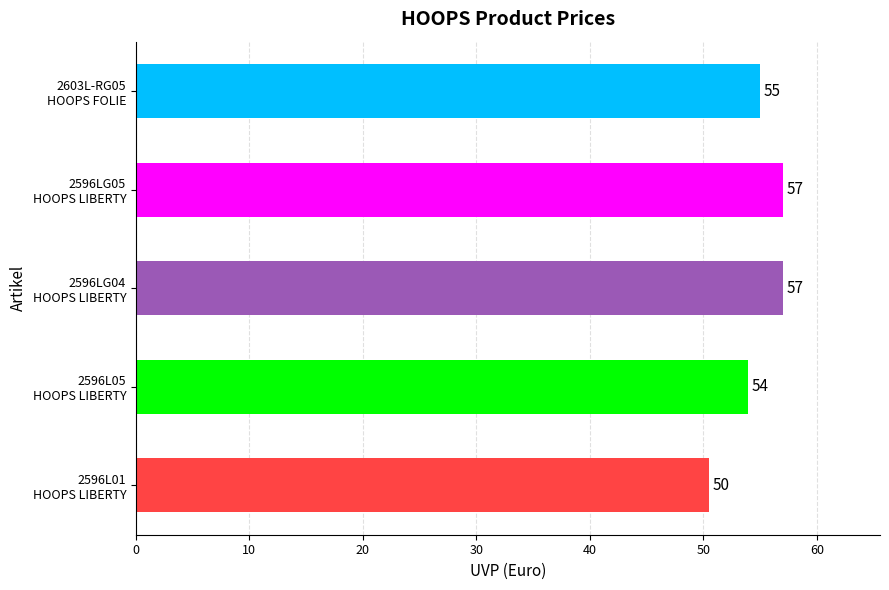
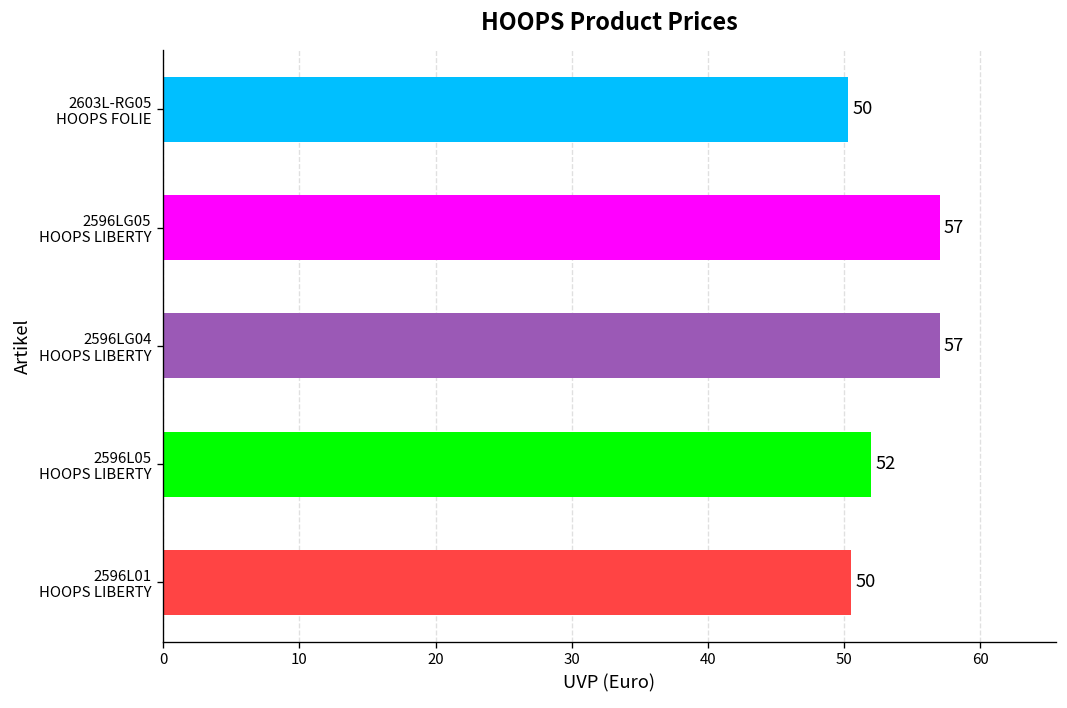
2603L-RG05 HOOPS FOLIE: 55 -> 50
2596L05 HOOPS LIBERTY: 54 -> 52
